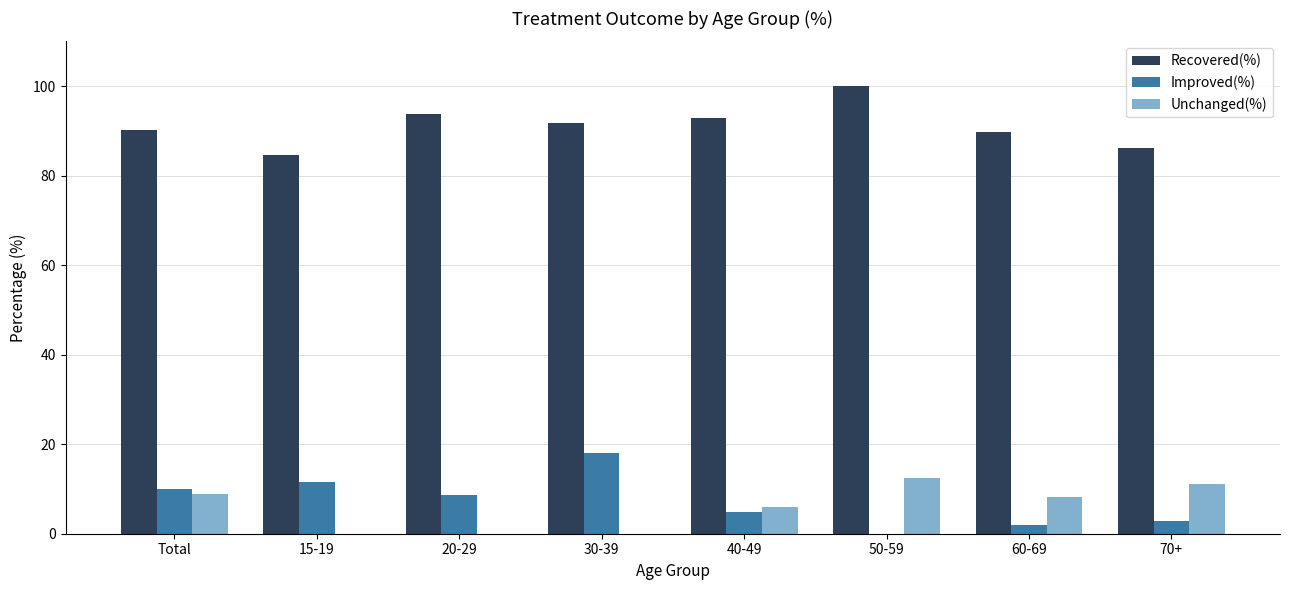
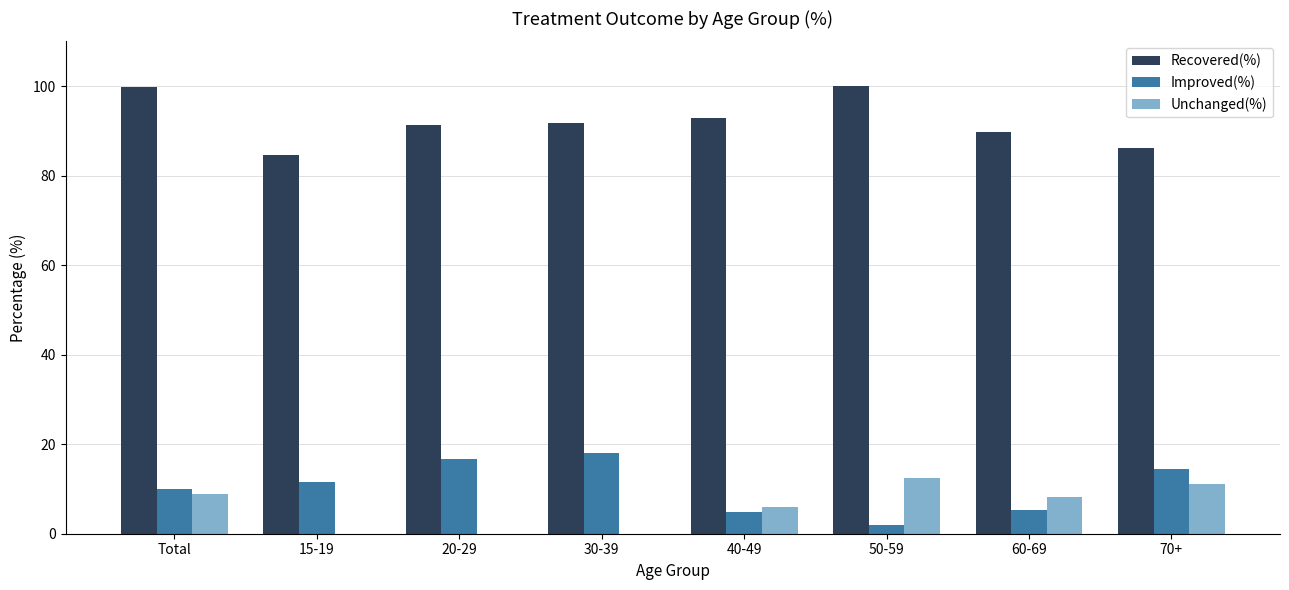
Recovered(%), Total: 90 -> 100
Recovered(%), 20-29: 94 -> 91
Improved(%), 20-29: 9 -> 17
Improved(%), 50-59: 0 -> 2
Improved(%), 60-69: 2 -> 5
Improved(%), 70+: 3 -> 14
